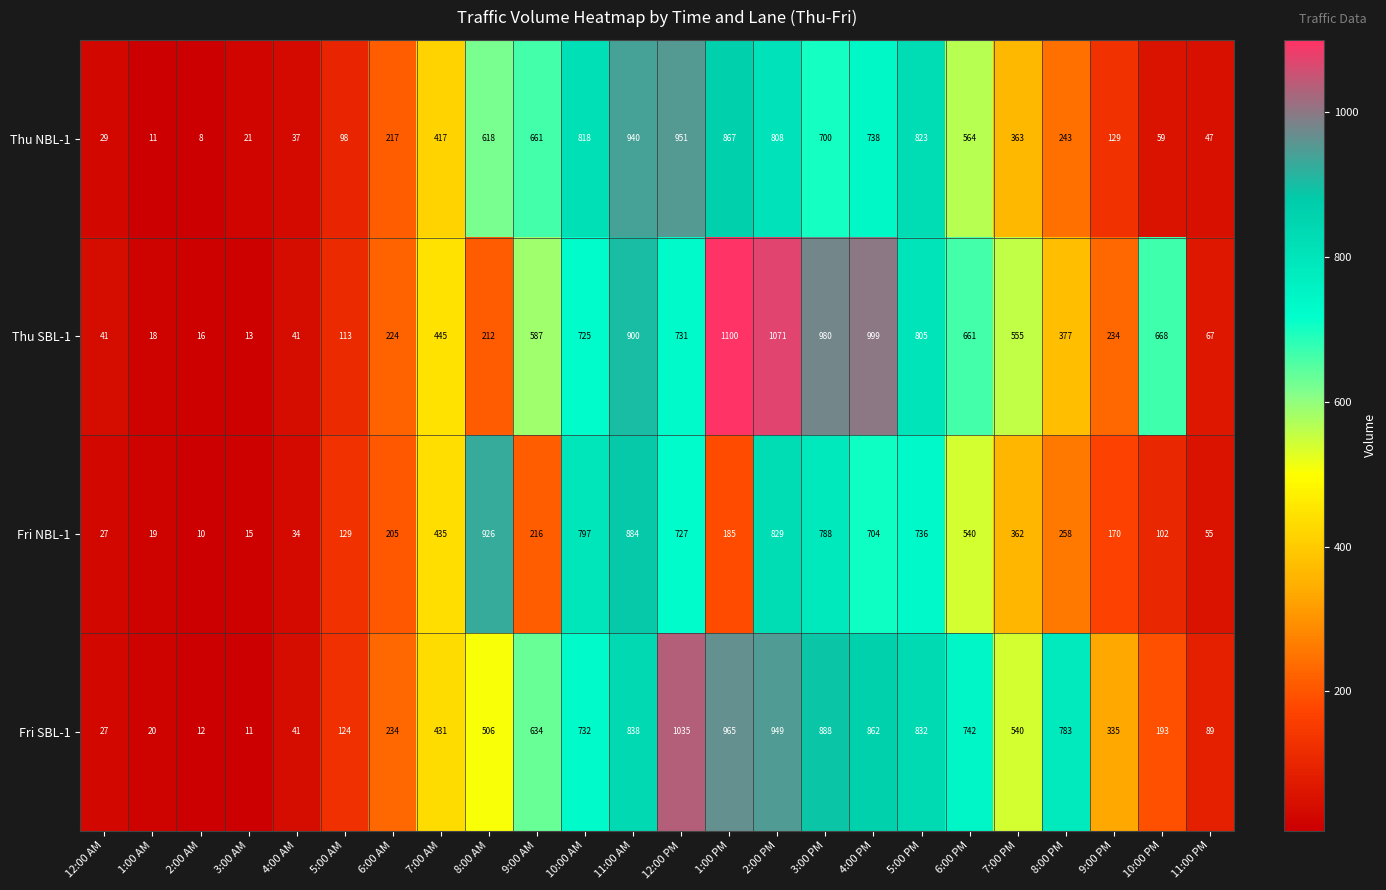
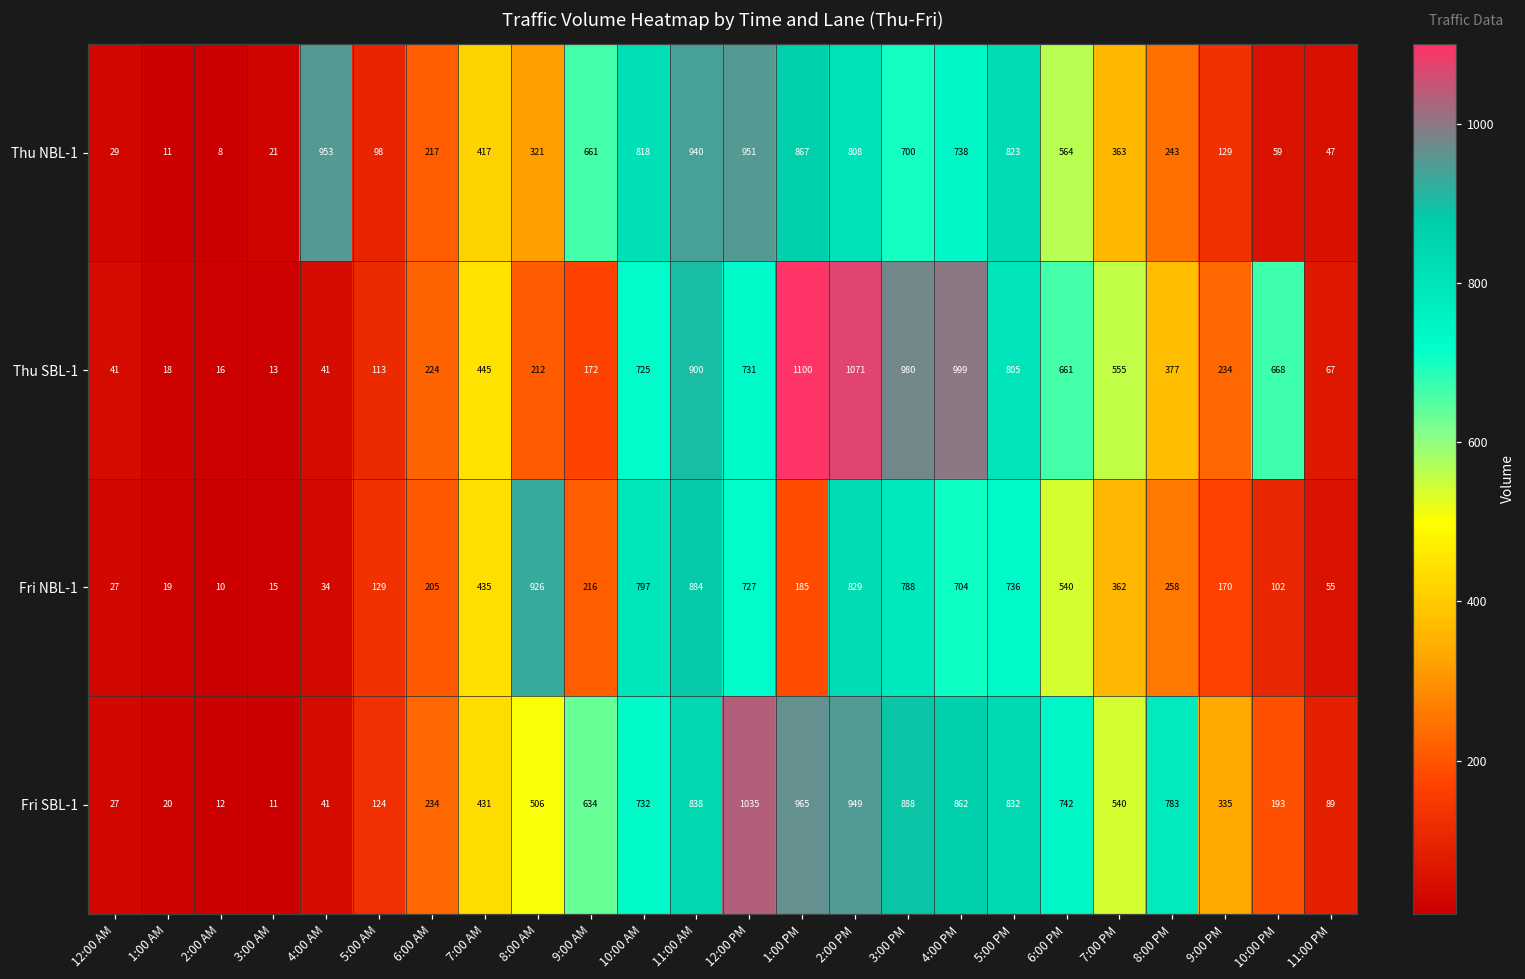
Thu NBL-1, 4:00 AM: 37 -> 953
Thu NBL-1, 8:00 AM: 618 -> 321
Thu SBL-1, 9:00 AM: 587 -> 172
